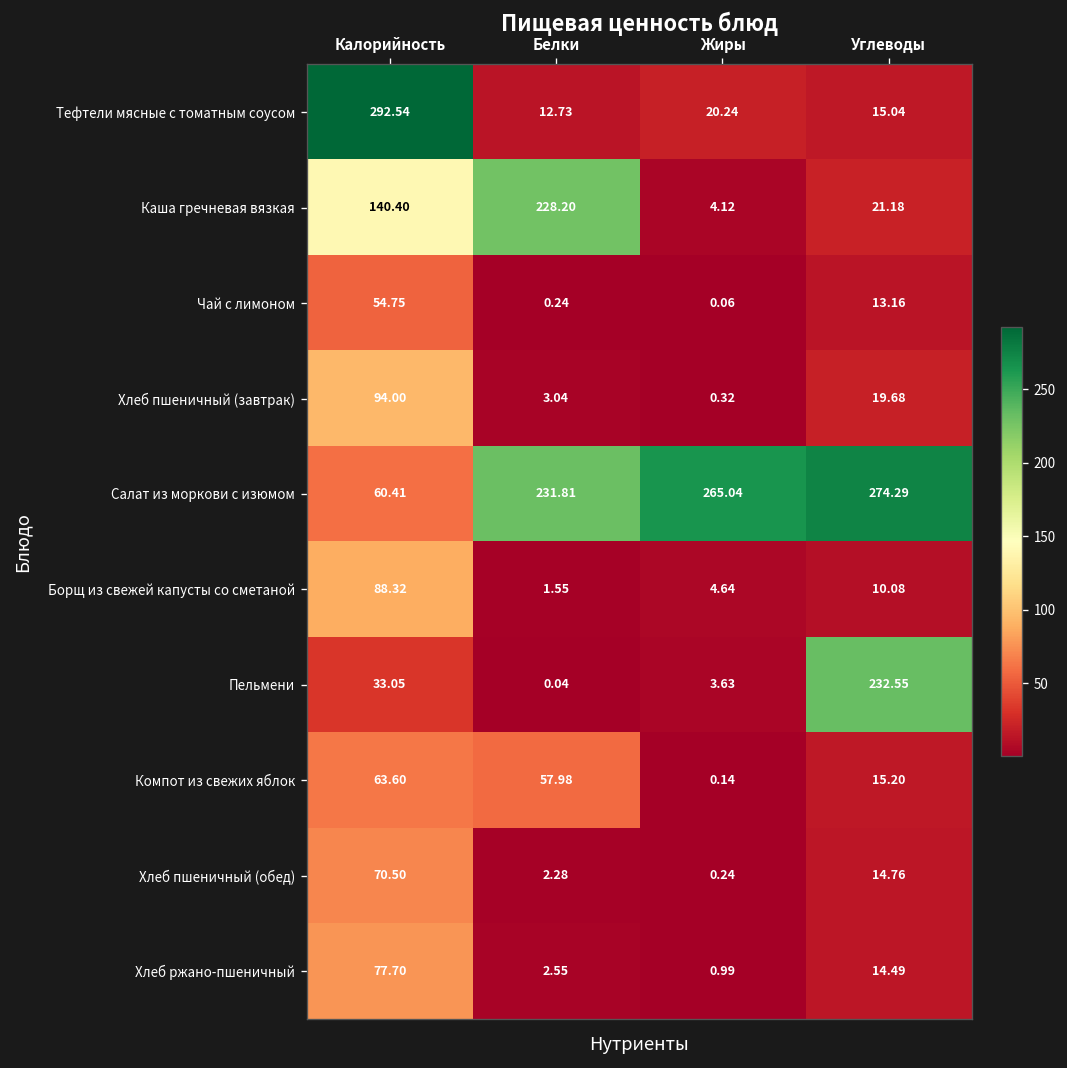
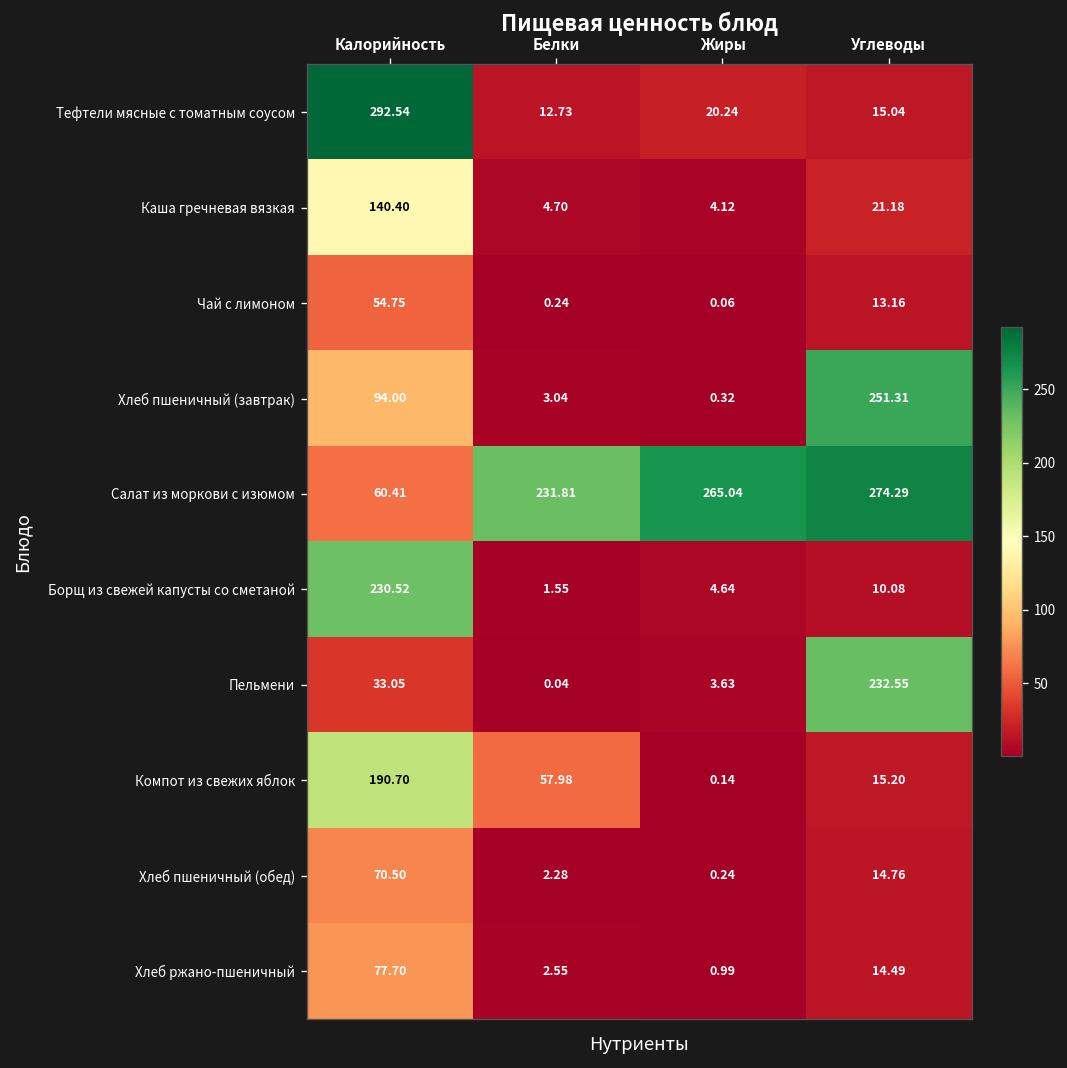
Каша гречневая вязкая, Белки: 228.20 -> 4.70
Хлеб пшеничный (завтрак), Углеводы: 19.68 -> 251.31
Борщ из свежей капусты со сметаной, Калорийность: 88.32 -> 230.52
Компот из свежих яблок, Калорийность: 63.60 -> 190.70
